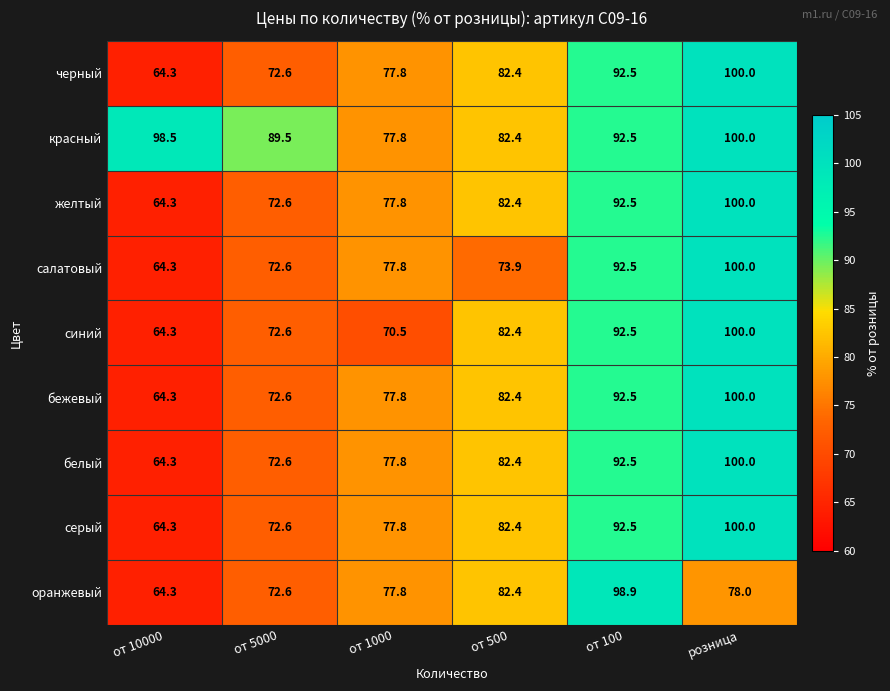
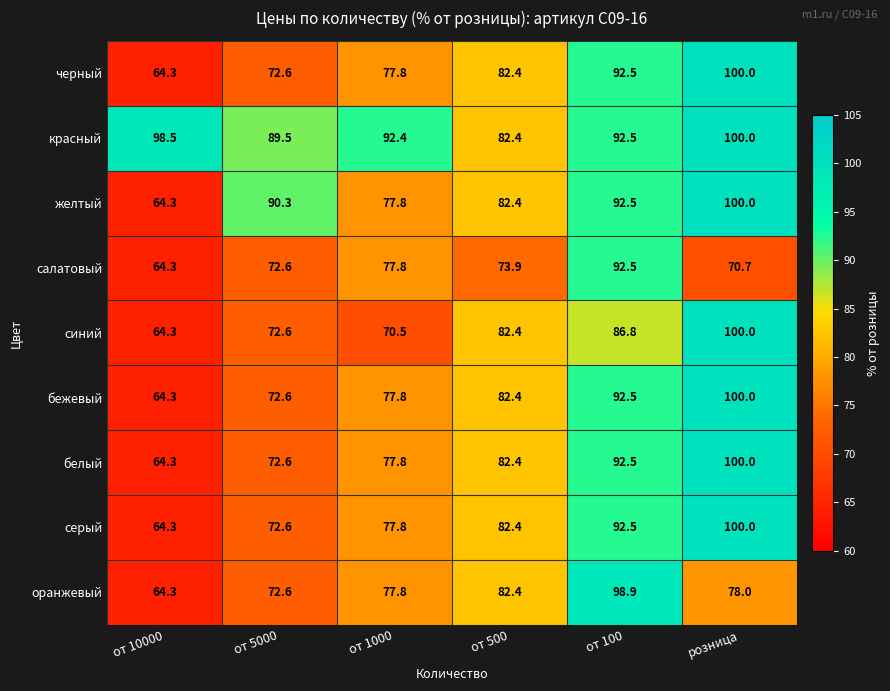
красный, от 1000: 77.8 -> 92.4
желтый, от 5000: 72.6 -> 90.3
салатовый, розница: 100.0 -> 70.7
синий, от 100: 92.5 -> 86.8
